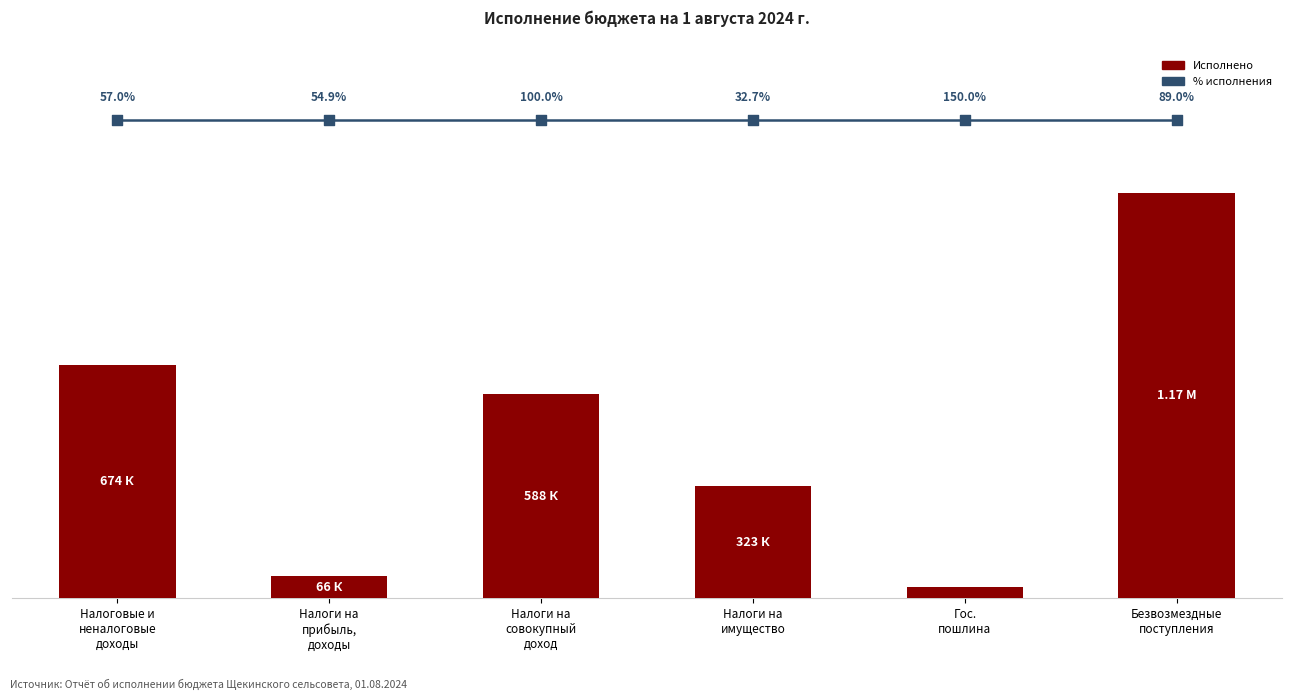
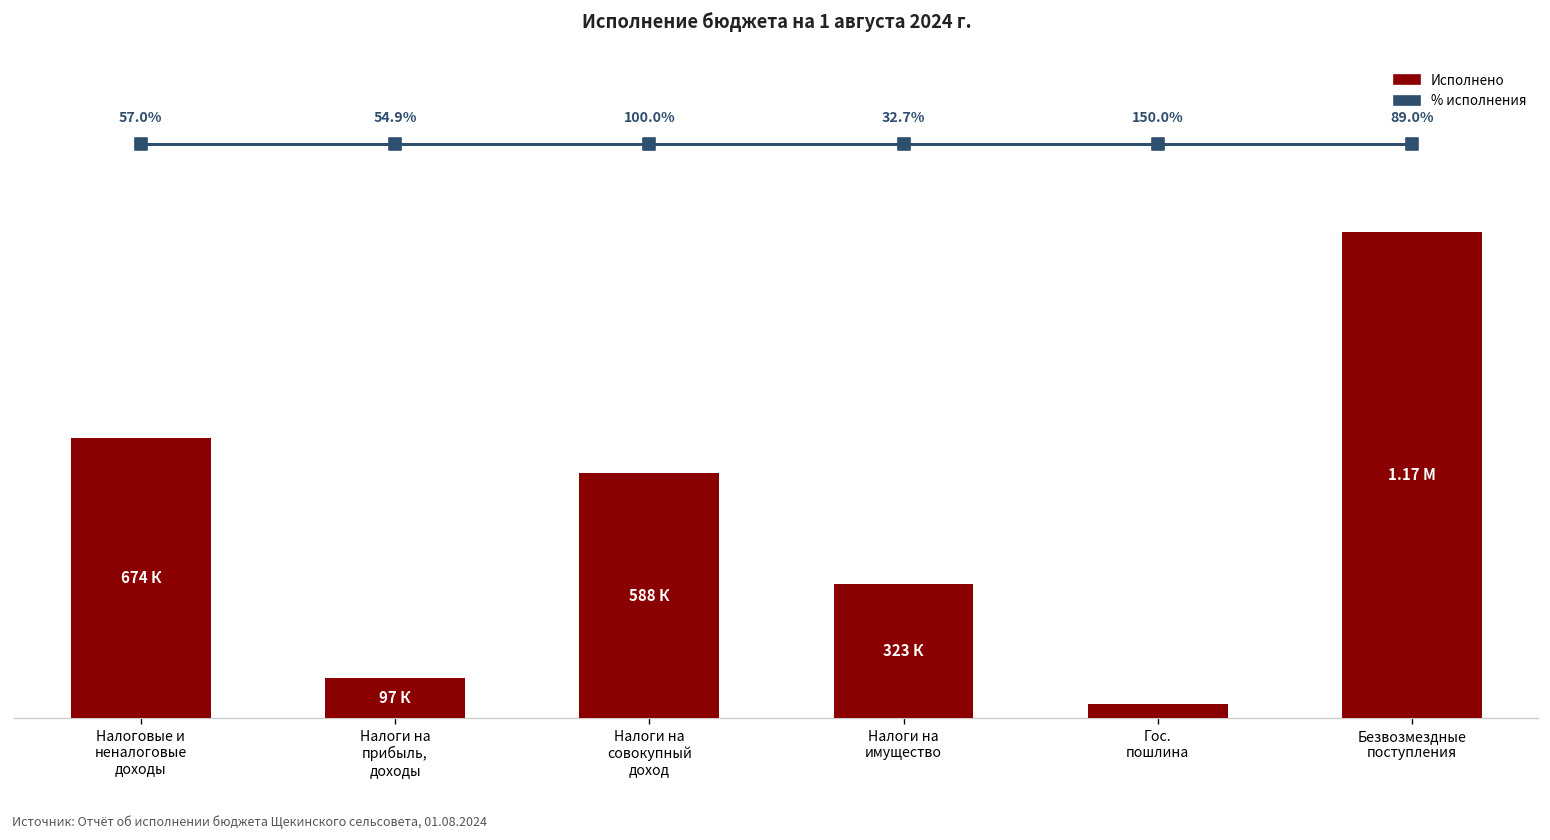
Исполнено, Налоги на прибыль, доходы: 66 -> 97
